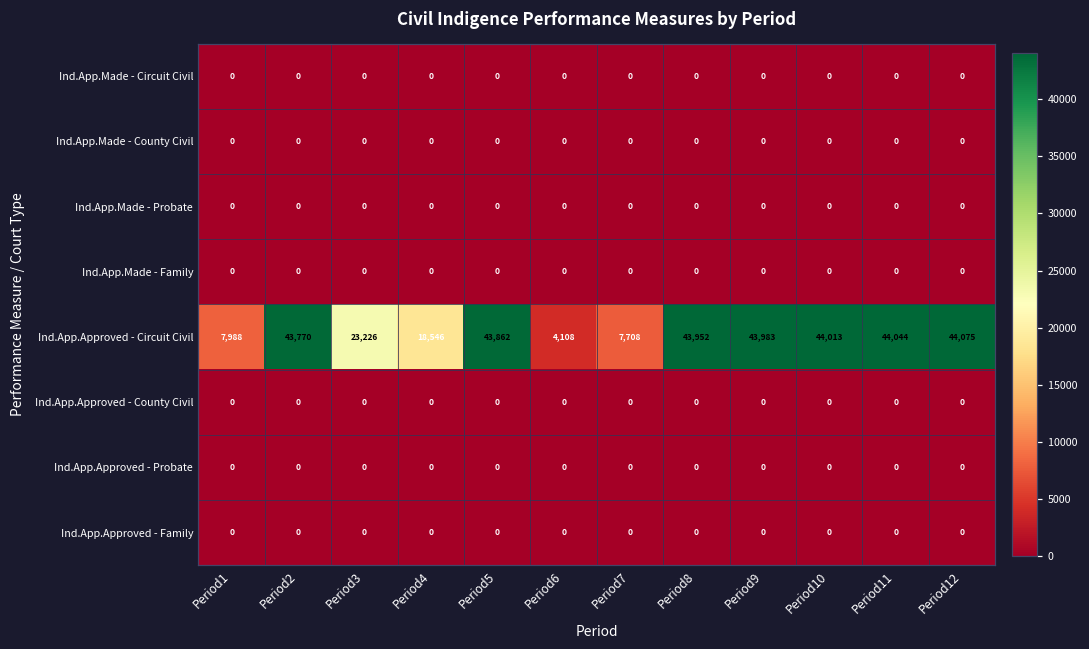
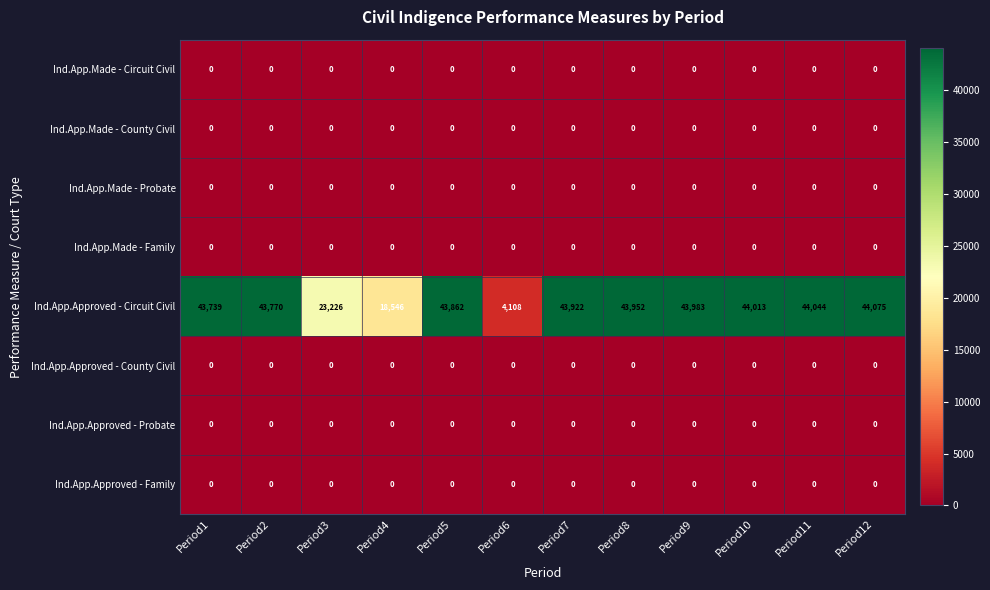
Ind.App.Approved - Circuit Civil, Period1: 7,988 -> 43,739
Ind.App.Approved - Circuit Civil, Period7: 7,708 -> 43,922
